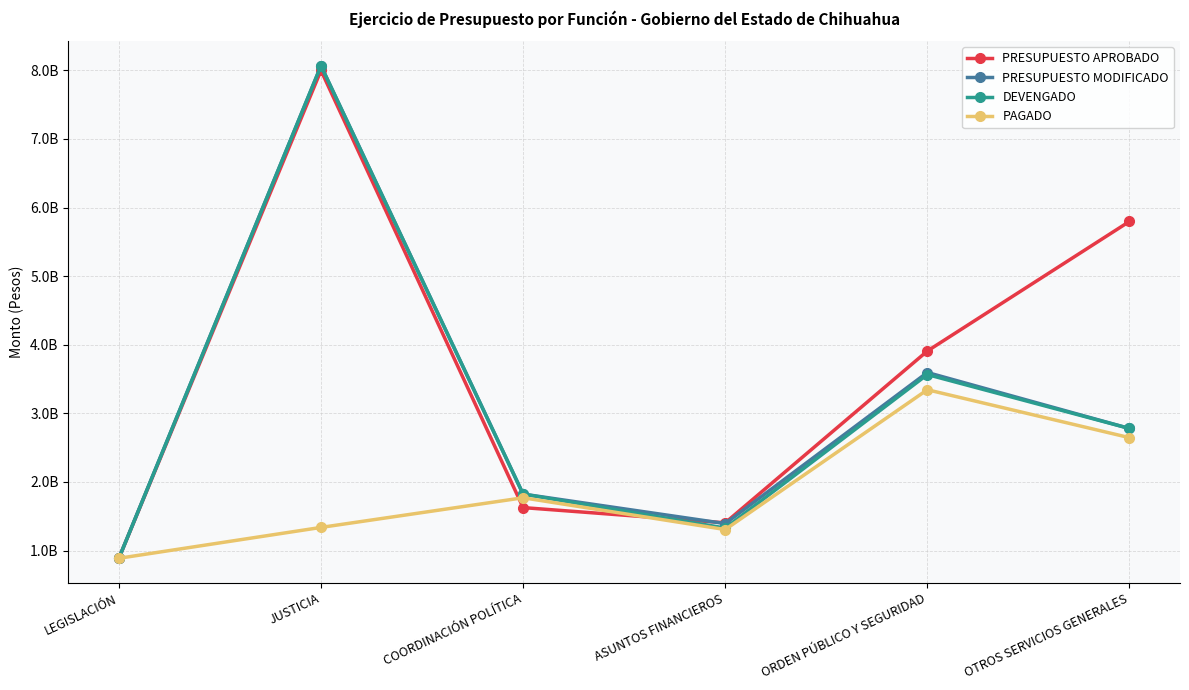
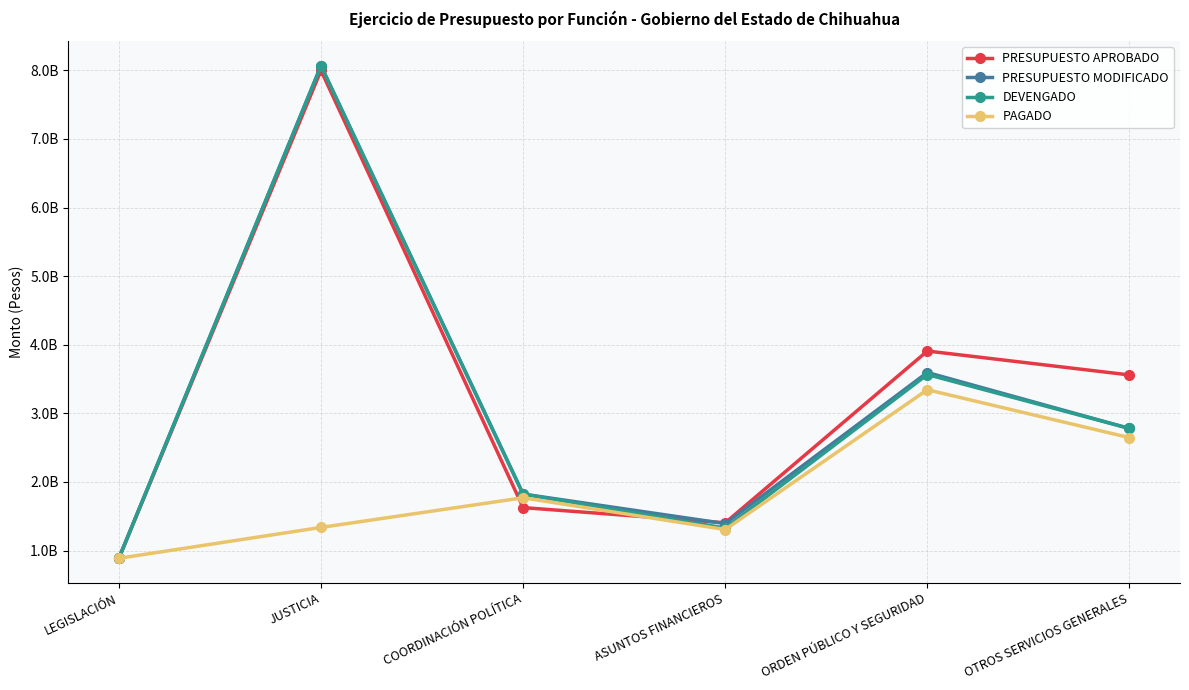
PRESUPUESTO APROBADO, OTROS SERVICIOS GENERALES: 5800000000 -> 3600000000
